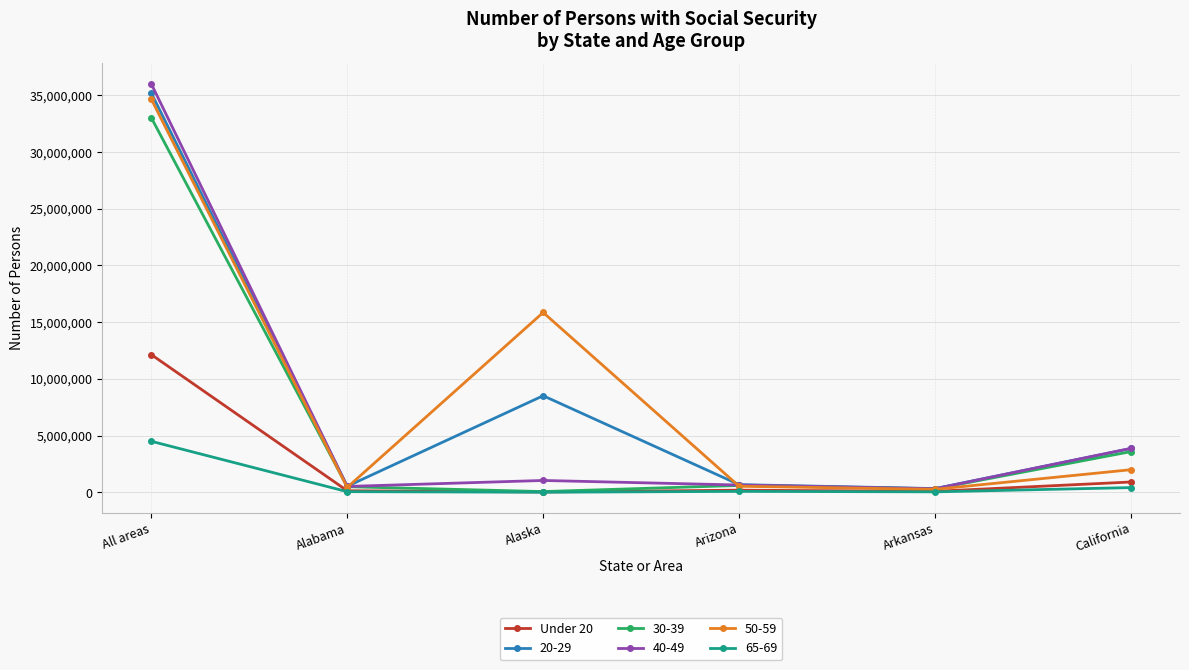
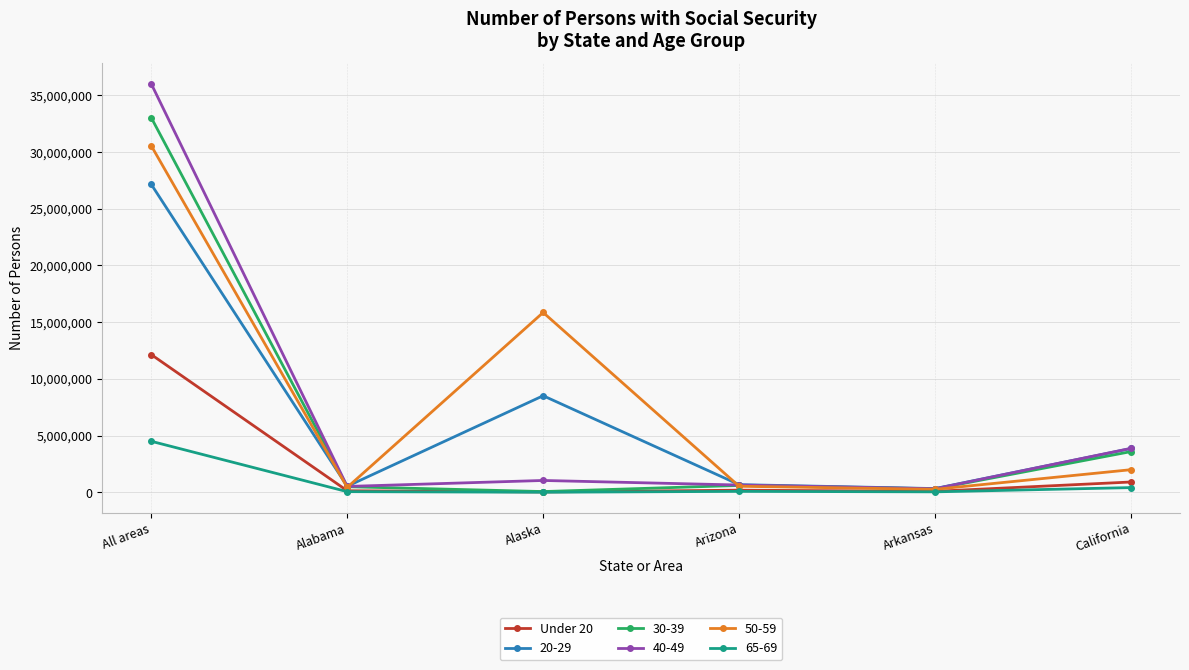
20-29, All areas: 35,200,000 -> 27,100,000
50-59, All areas: 34,700,000 -> 30,500,000
